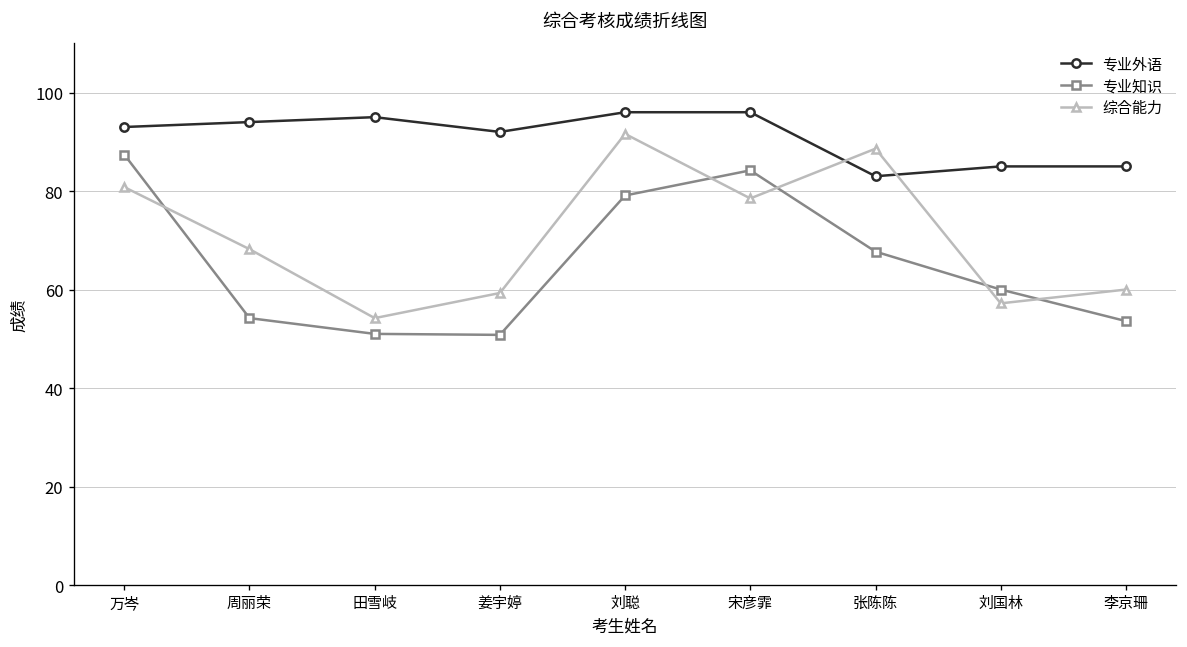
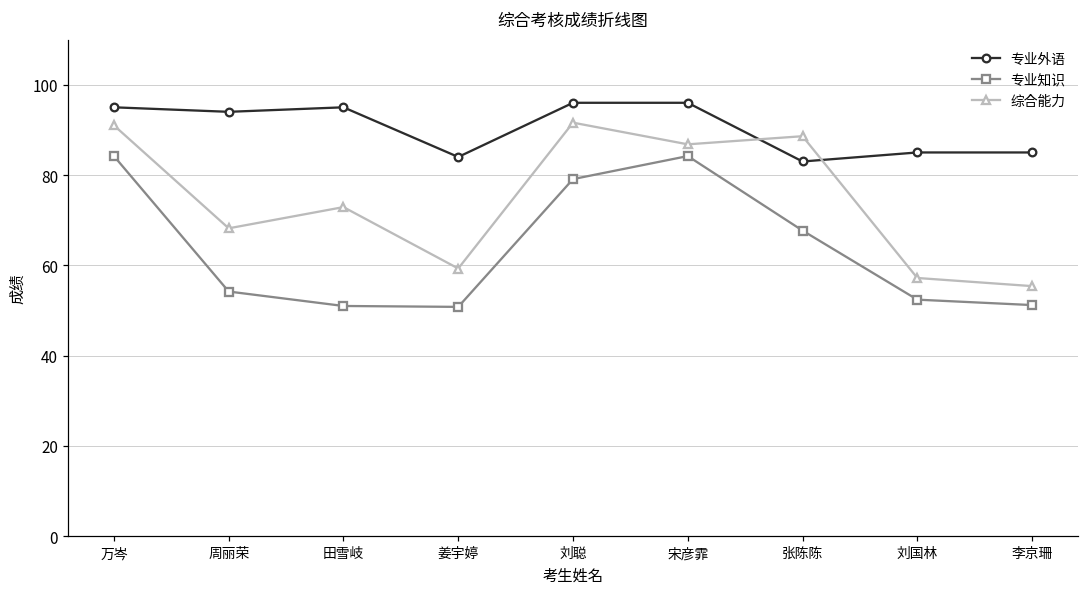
专业外语, 万岑: 93 -> 95
专业知识, 万岑: 87 -> 84
综合能力, 万岑: 81 -> 91
综合能力, 田雪岐: 54 -> 73
专业外语, 姜宇婷: 92 -> 84
综合能力, 宋彦霏: 79 -> 87
专业知识, 刘国林: 60 -> 52
专业知识, 李京珊: 54 -> 51
综合能力, 李京珊: 60 -> 55
